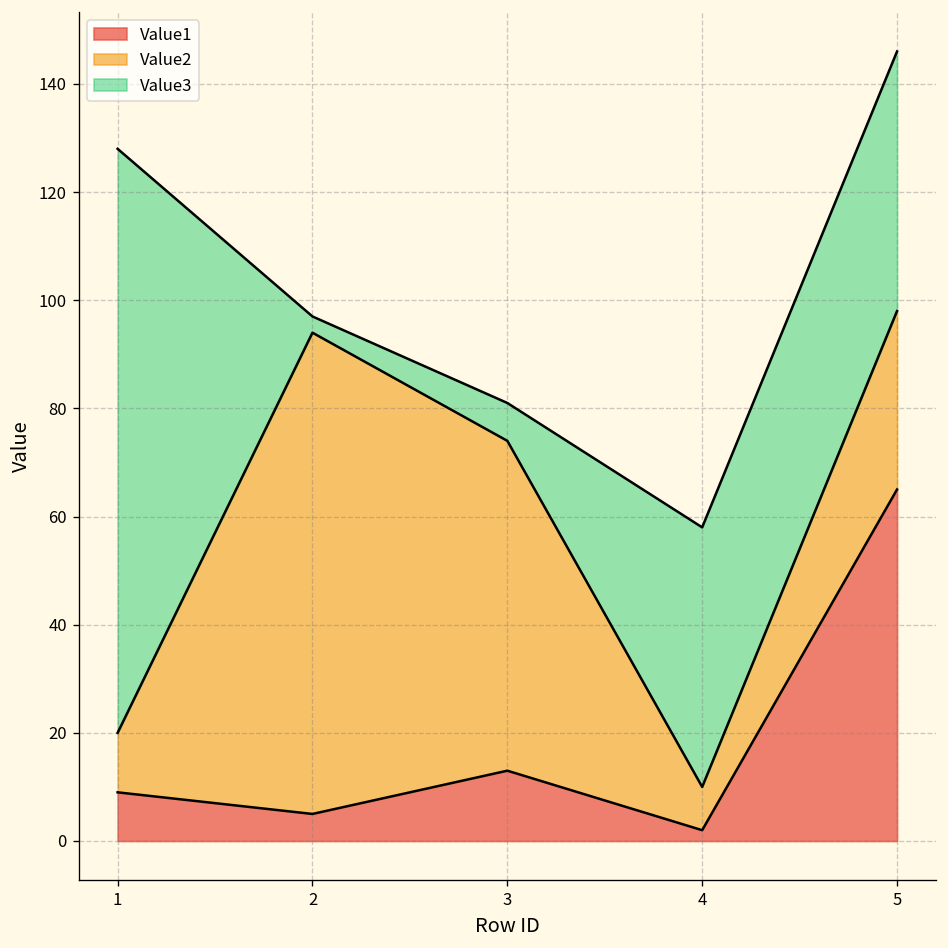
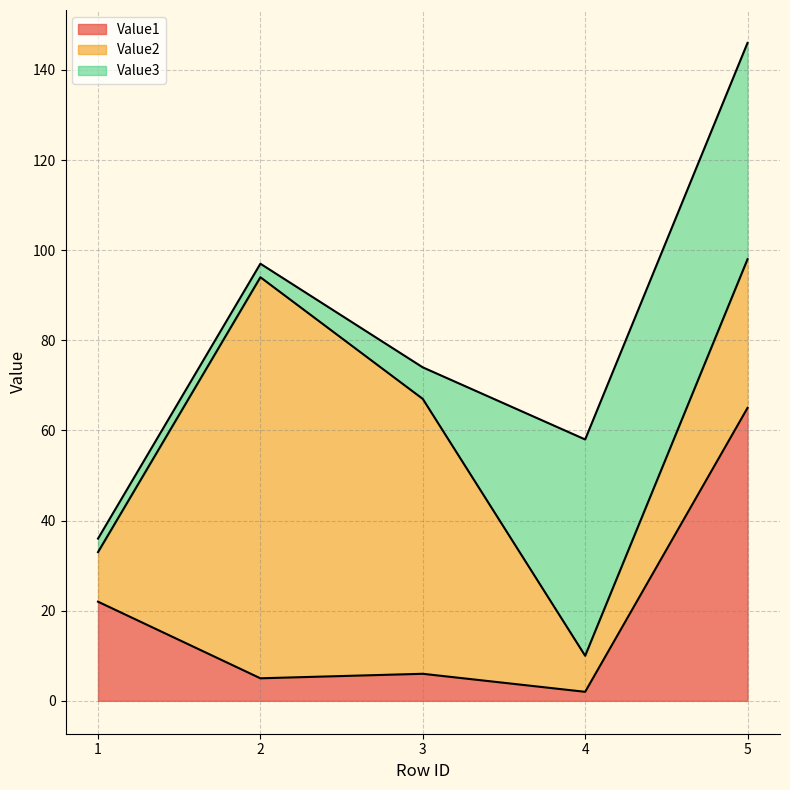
Value1, 1: 9 -> 22
Value3, 1: 108 -> 3
Value1, 3: 13 -> 6
